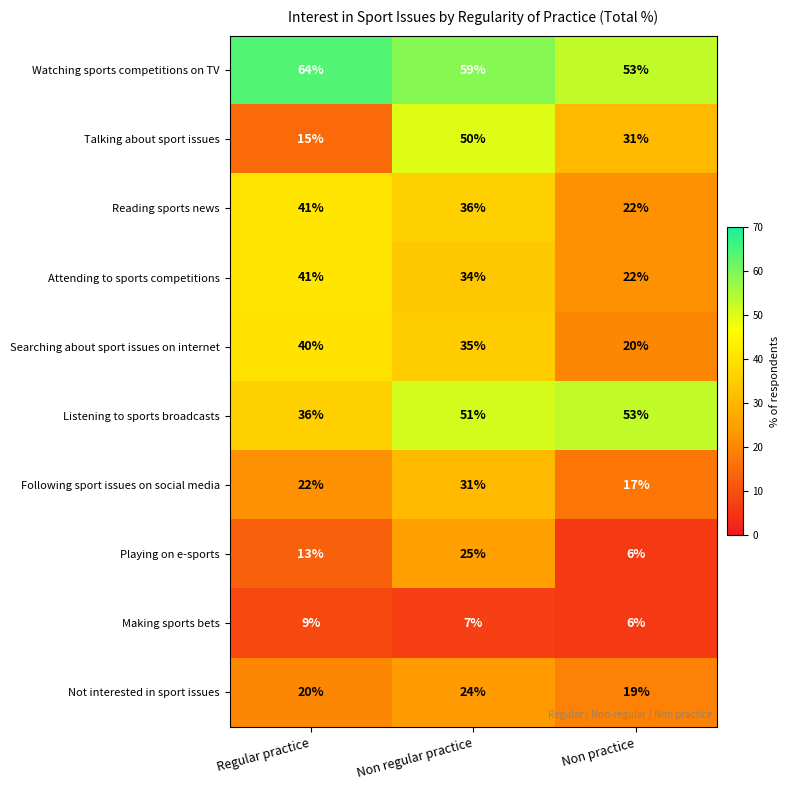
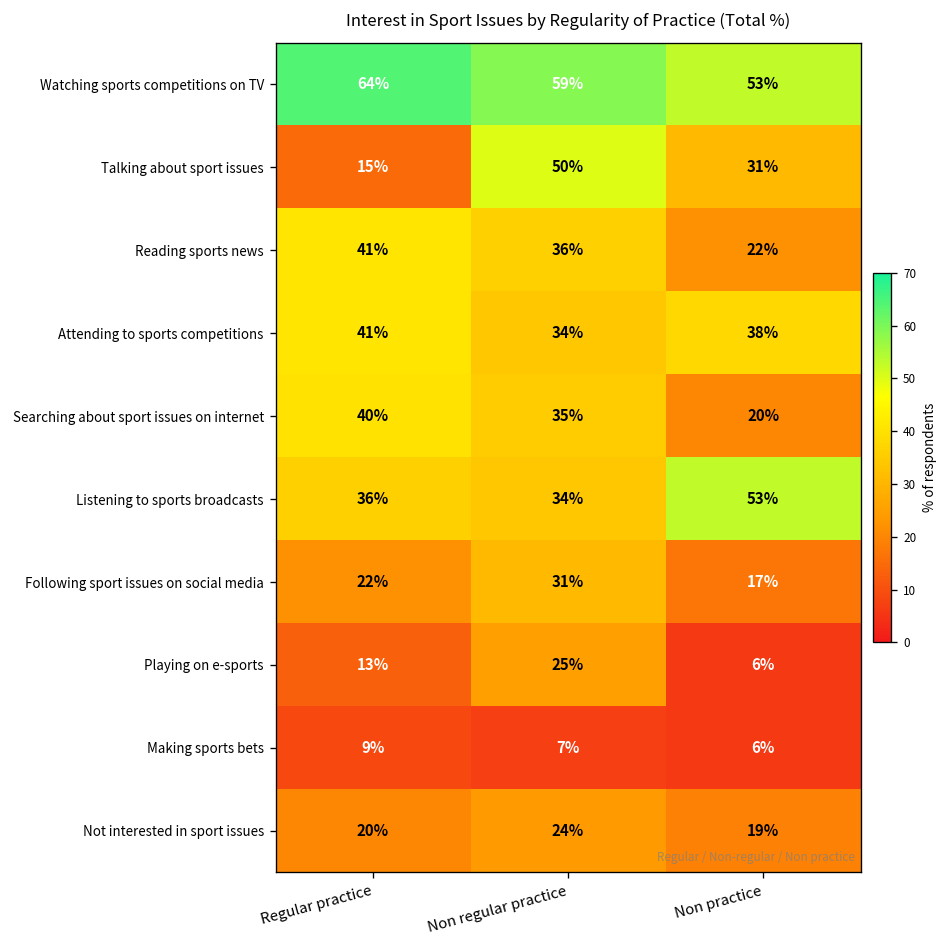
Attending to sports competitions, Non practice: 22% -> 38%
Listening to sports broadcasts, Non regular practice: 51% -> 34%
